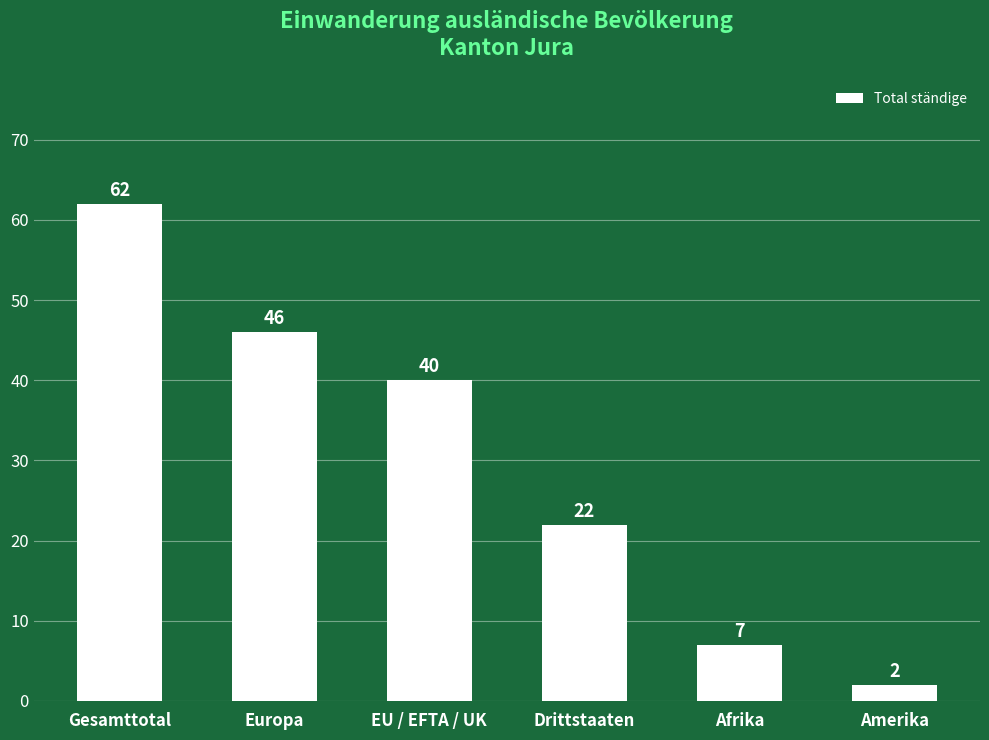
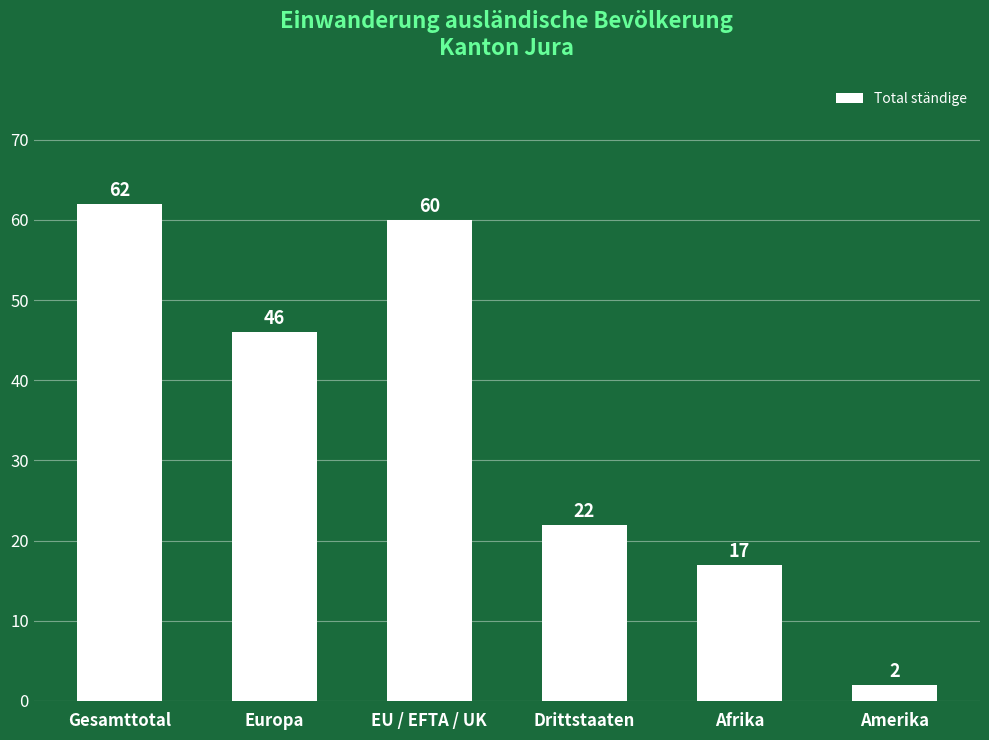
EU / EFTA / UK: 40 -> 60
Afrika: 7 -> 17
